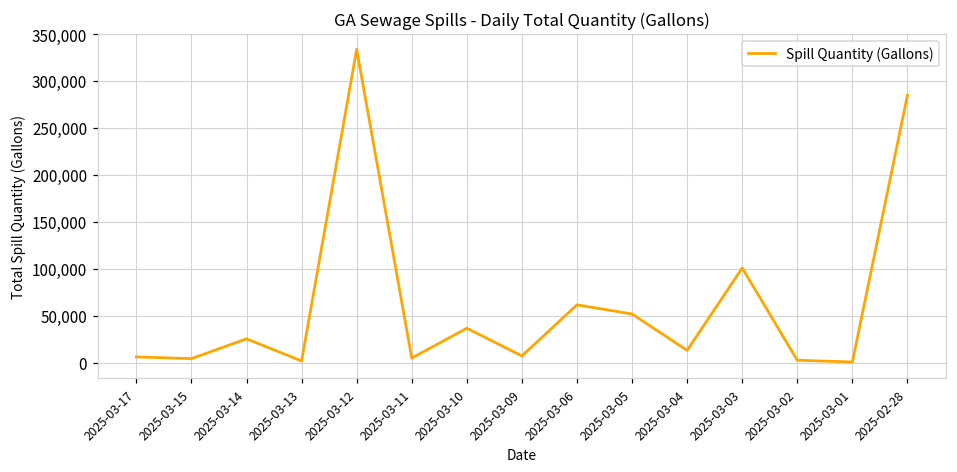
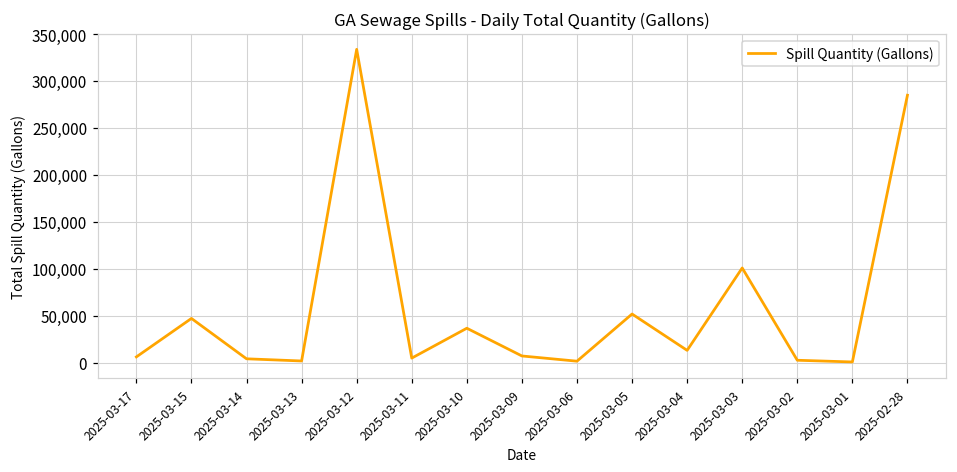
2025-03-15: 0 -> 50,000
2025-03-14: 30,000 -> 0
2025-03-06: 60,000 -> 0
